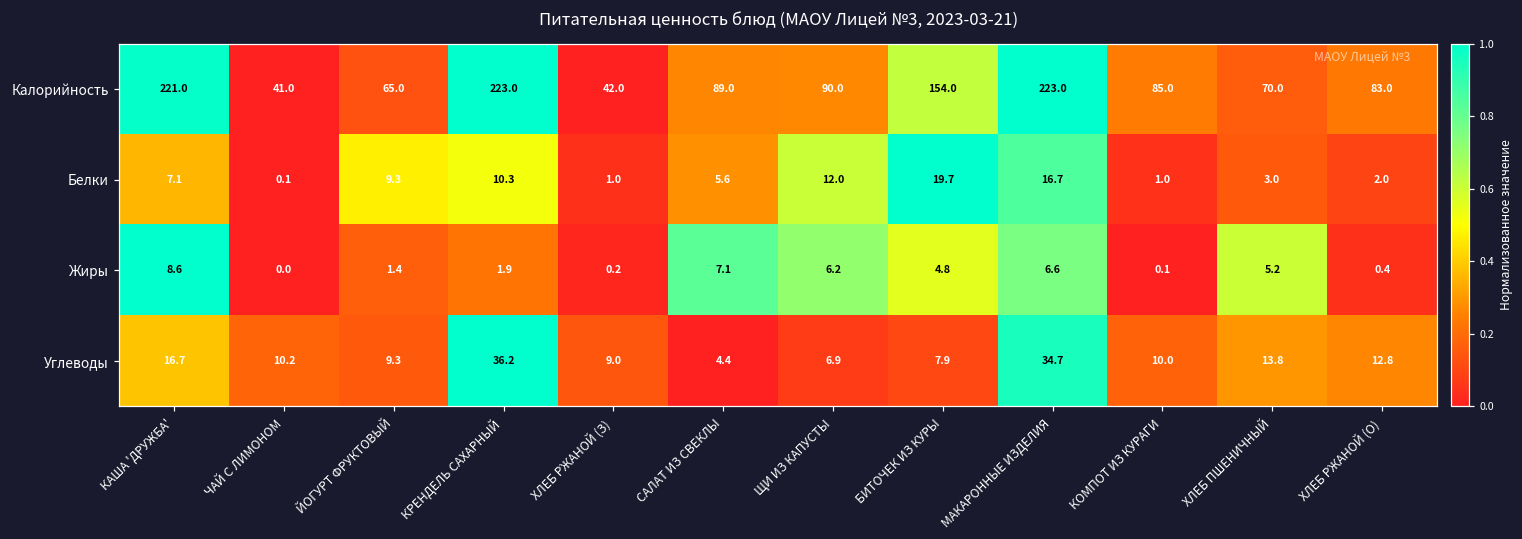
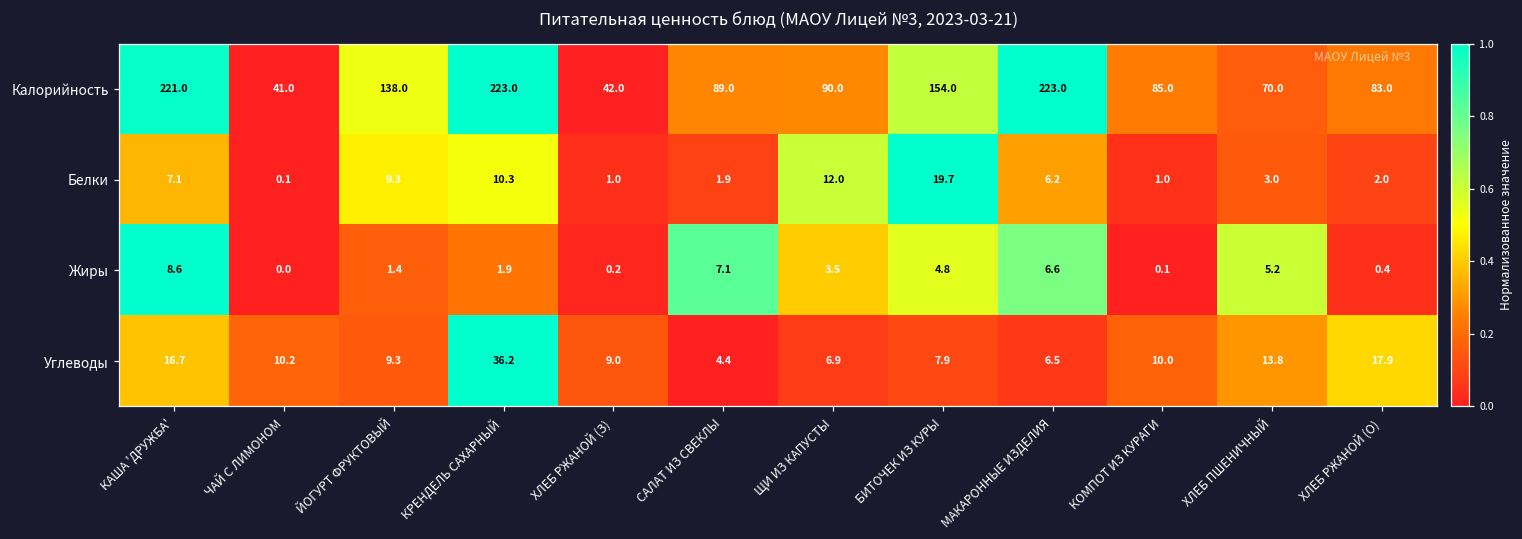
Калорийность, ЙОГУРТ ФРУКТОВЫЙ: 65.0 -> 138.0
Белки, САЛАТ ИЗ СВЕКЛЫ: 5.6 -> 1.9
Белки, МАКАРОННЫЕ ИЗДЕЛИЯ: 16.7 -> 6.2
Жиры, ЩИ ИЗ КАПУСТЫ: 6.2 -> 3.5
Углеводы, МАКАРОННЫЕ ИЗДЕЛИЯ: 34.7 -> 6.5
Углеводы, ХЛЕБ РЖАНОЙ (О): 12.8 -> 17.9
